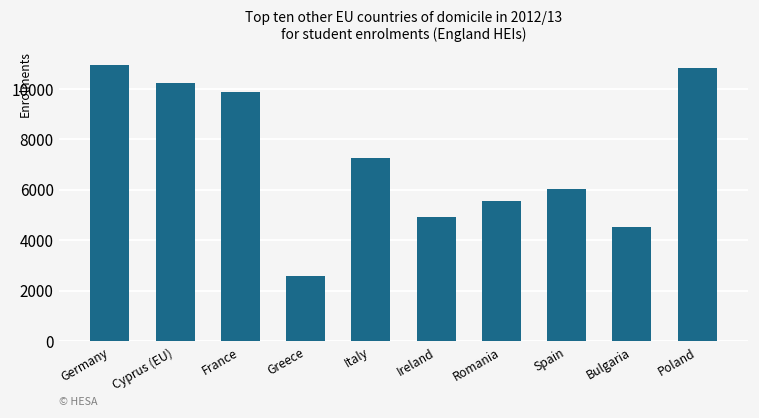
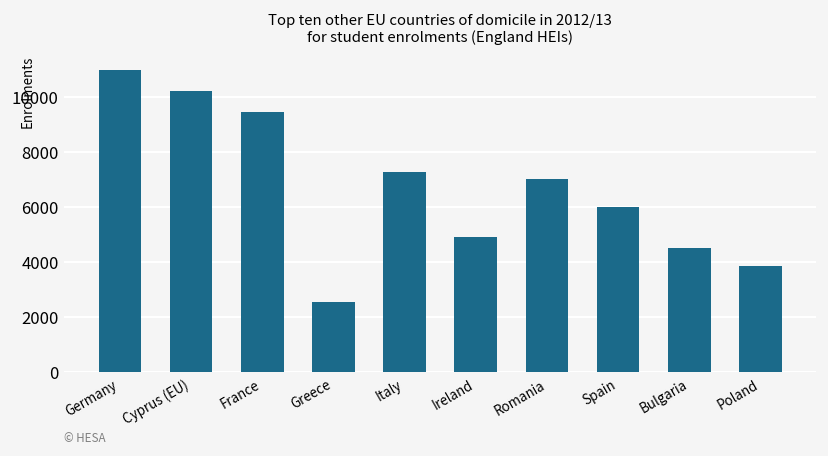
France: 9900 -> 9500
Romania: 5600 -> 7000
Poland: 10800 -> 3900
